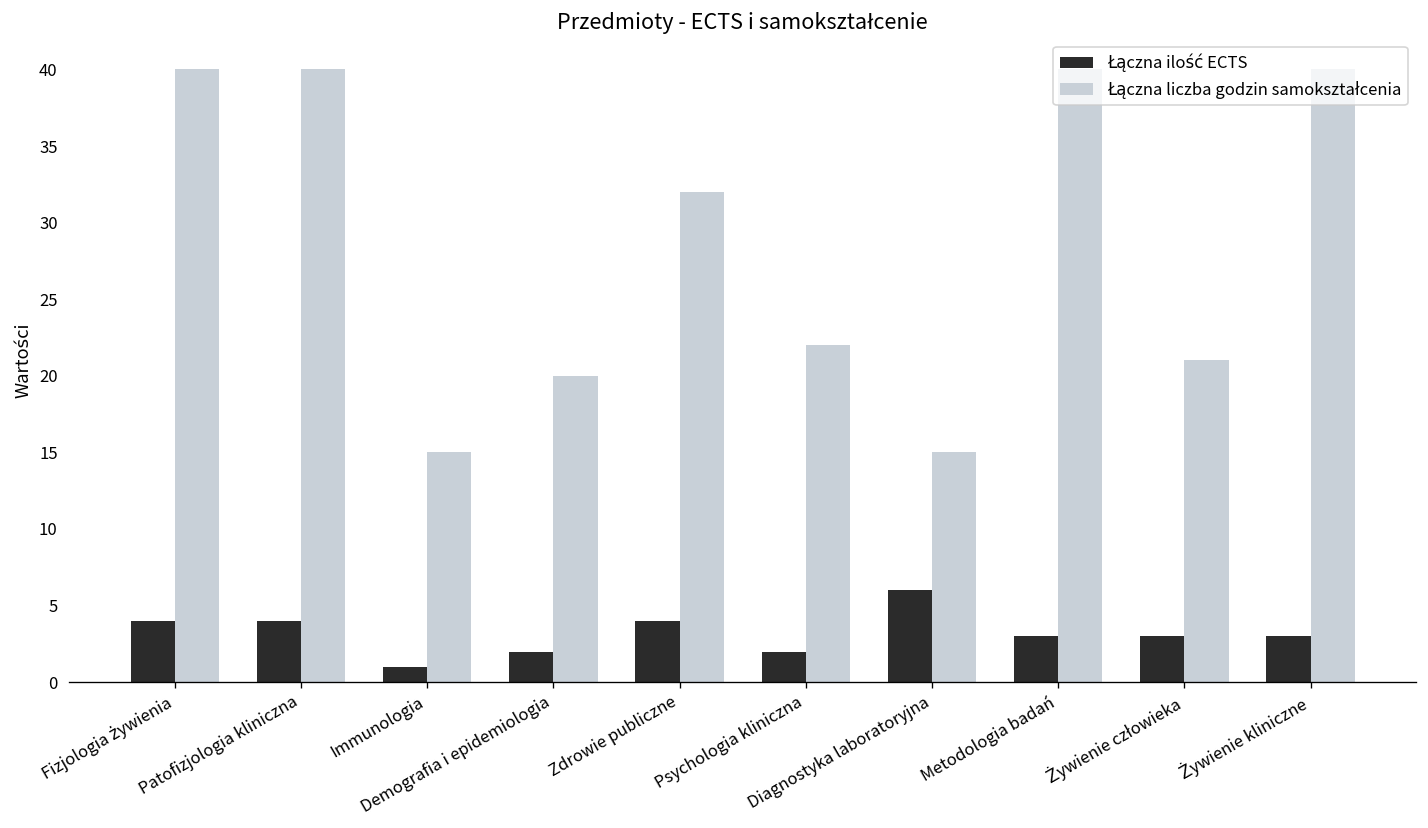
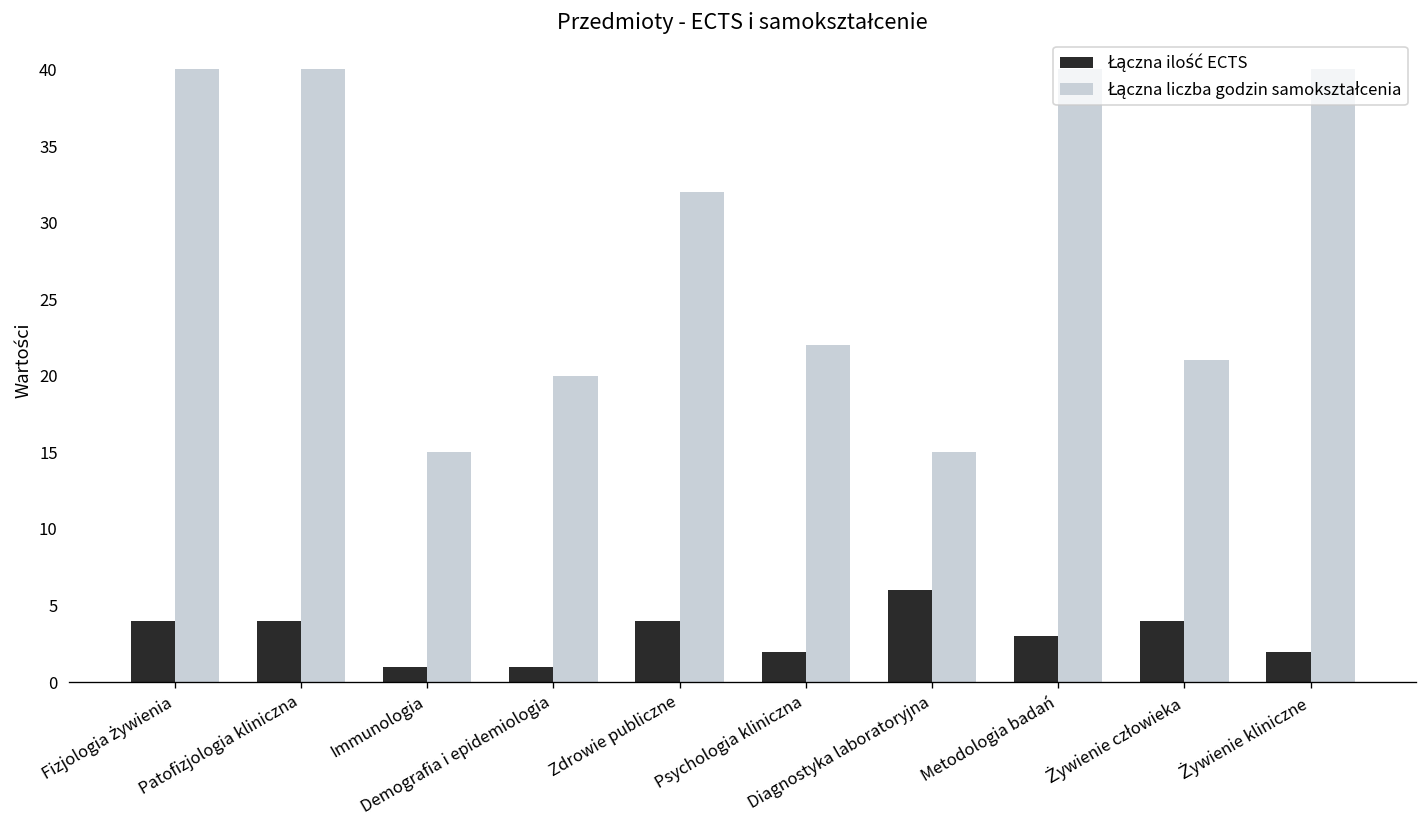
Łączna ilość ECTS, Demografia i epidemiologia: 2 -> 1
Łączna ilość ECTS, Żywienie człowieka: 3 -> 4
Łączna ilość ECTS, Żywienie kliniczne: 3 -> 2
